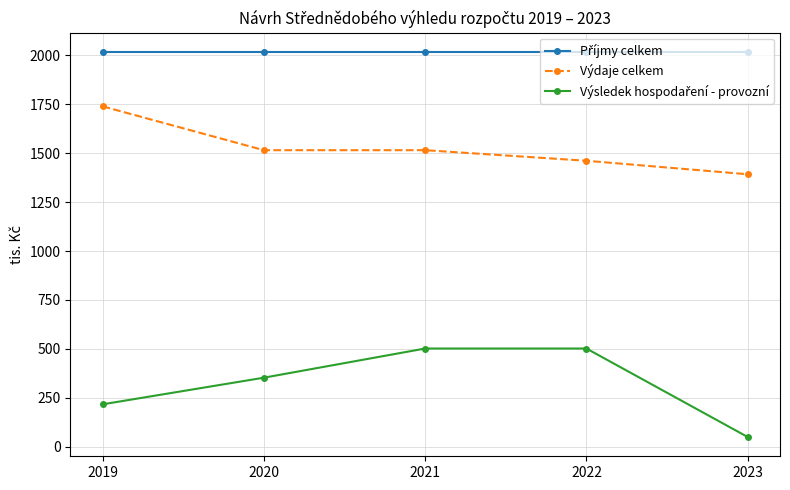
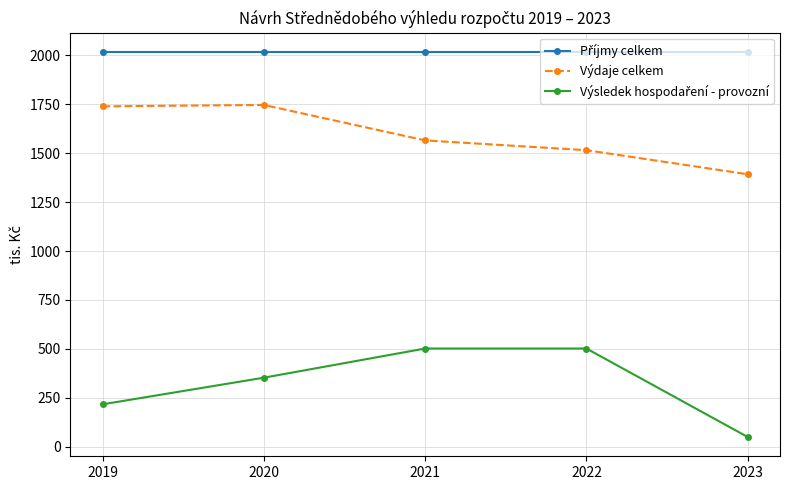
Výdaje celkem, 2020: 1520 -> 1750
Výdaje celkem, 2021: 1520 -> 1570
Výdaje celkem, 2022: 1460 -> 1520
